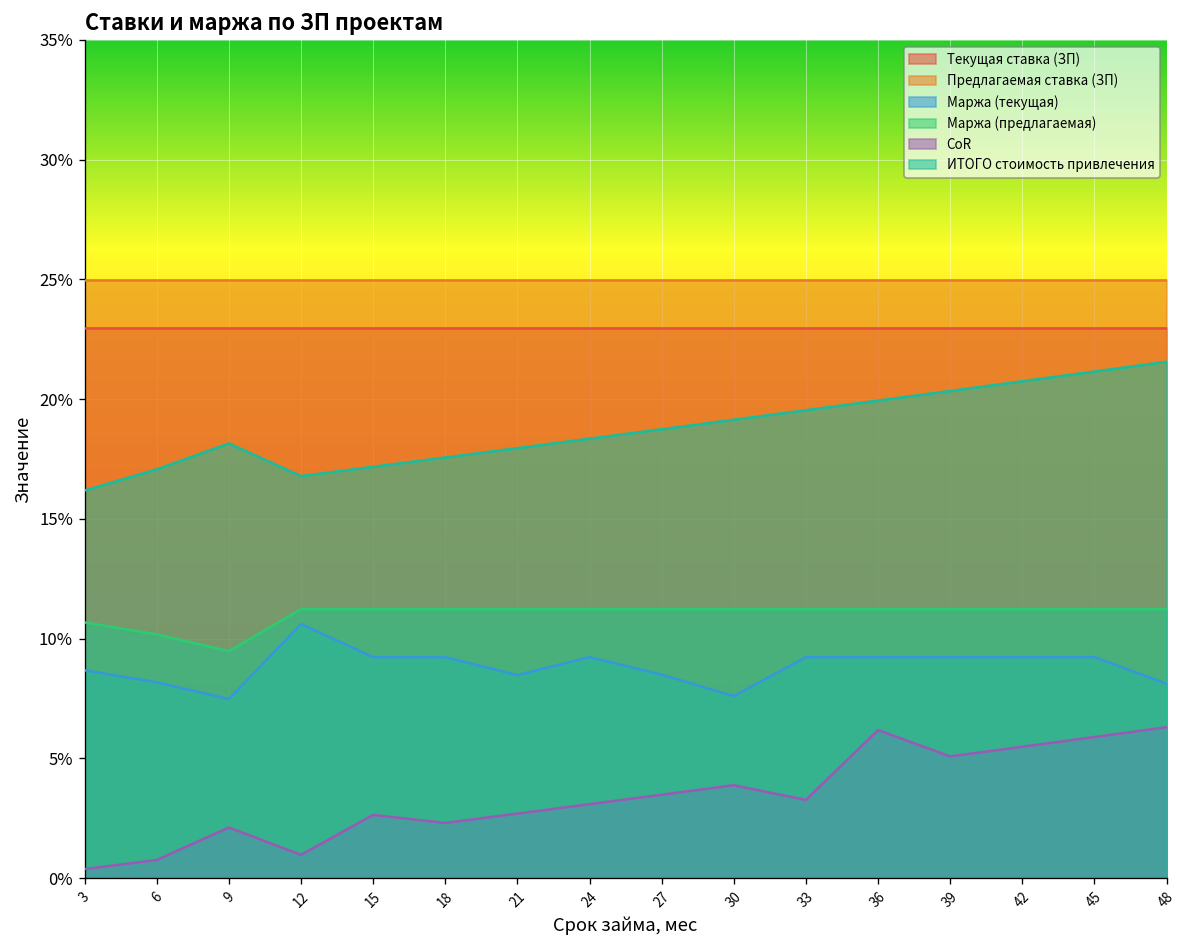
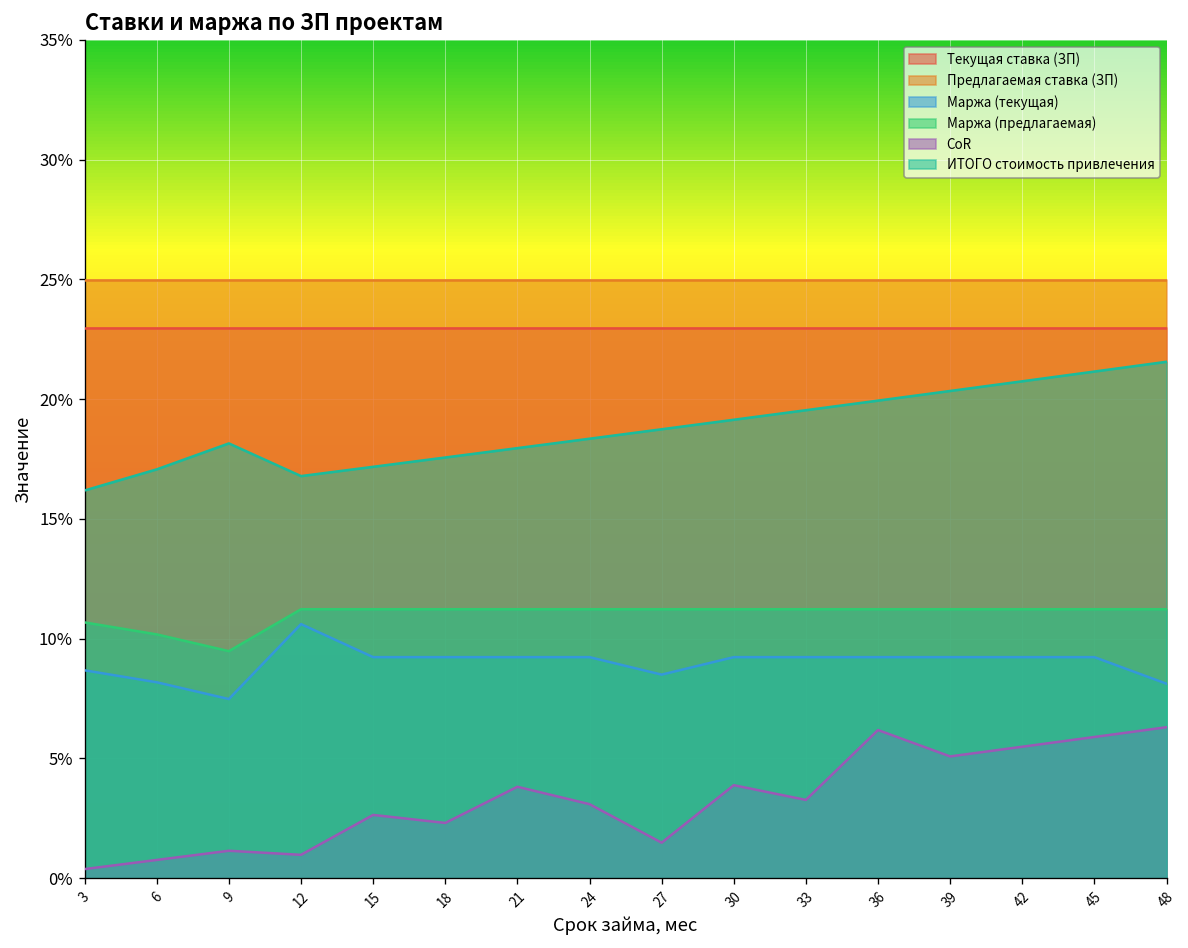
CoR, 9: 2.1% -> 1.1%
Маржа (текущая), 21: 8.5% -> 9.2%
CoR, 21: 2.7% -> 3.8%
CoR, 27: 3.5% -> 1.5%
Маржа (текущая), 30: 7.6% -> 9.2%
